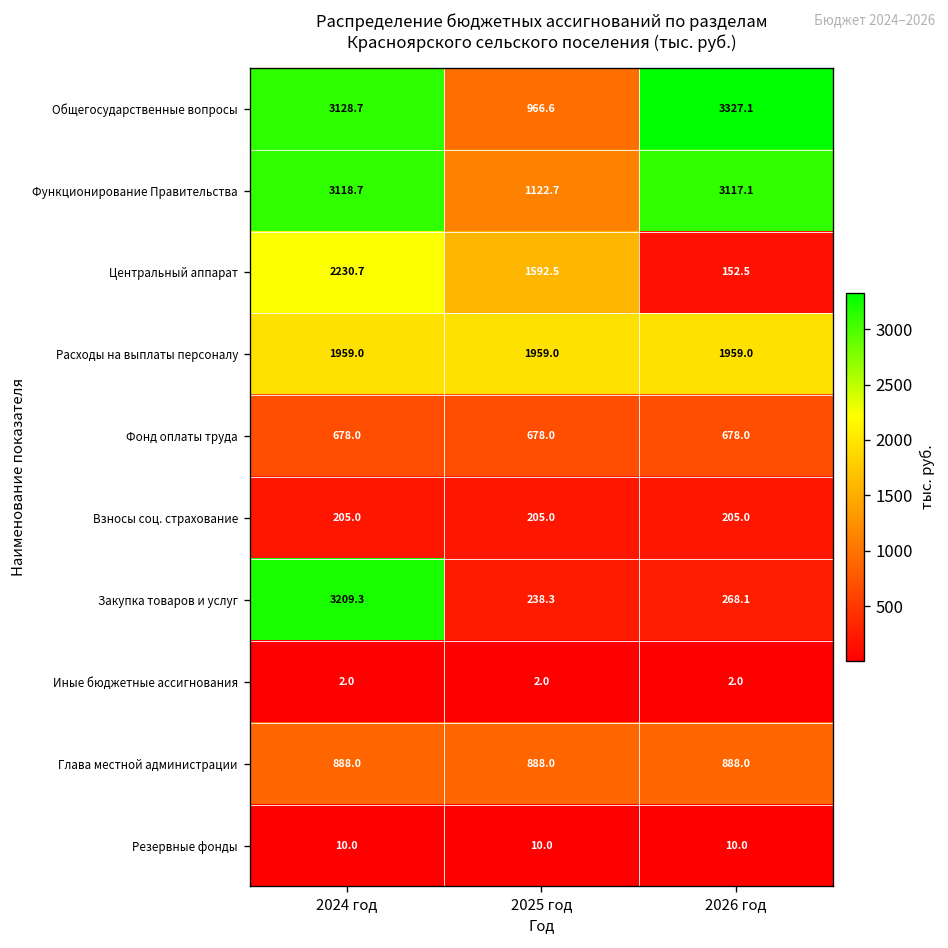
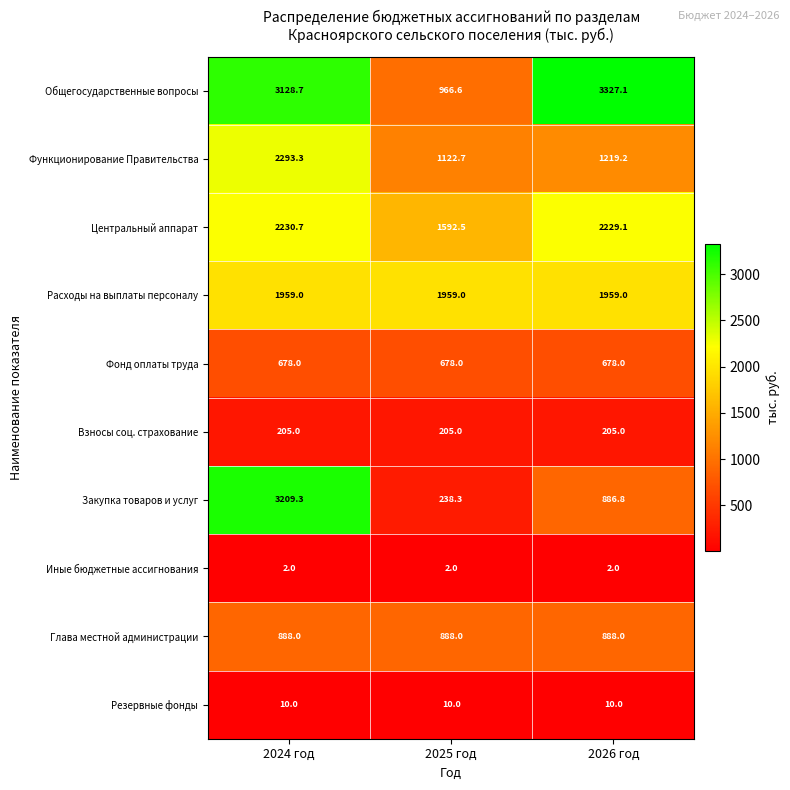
Функционирование Правительства, 2024 год: 3118.7 -> 2293.3
Функционирование Правительства, 2026 год: 3117.1 -> 1219.2
Центральный аппарат, 2026 год: 152.5 -> 2229.1
Закупка товаров и услуг, 2026 год: 268.1 -> 886.8
